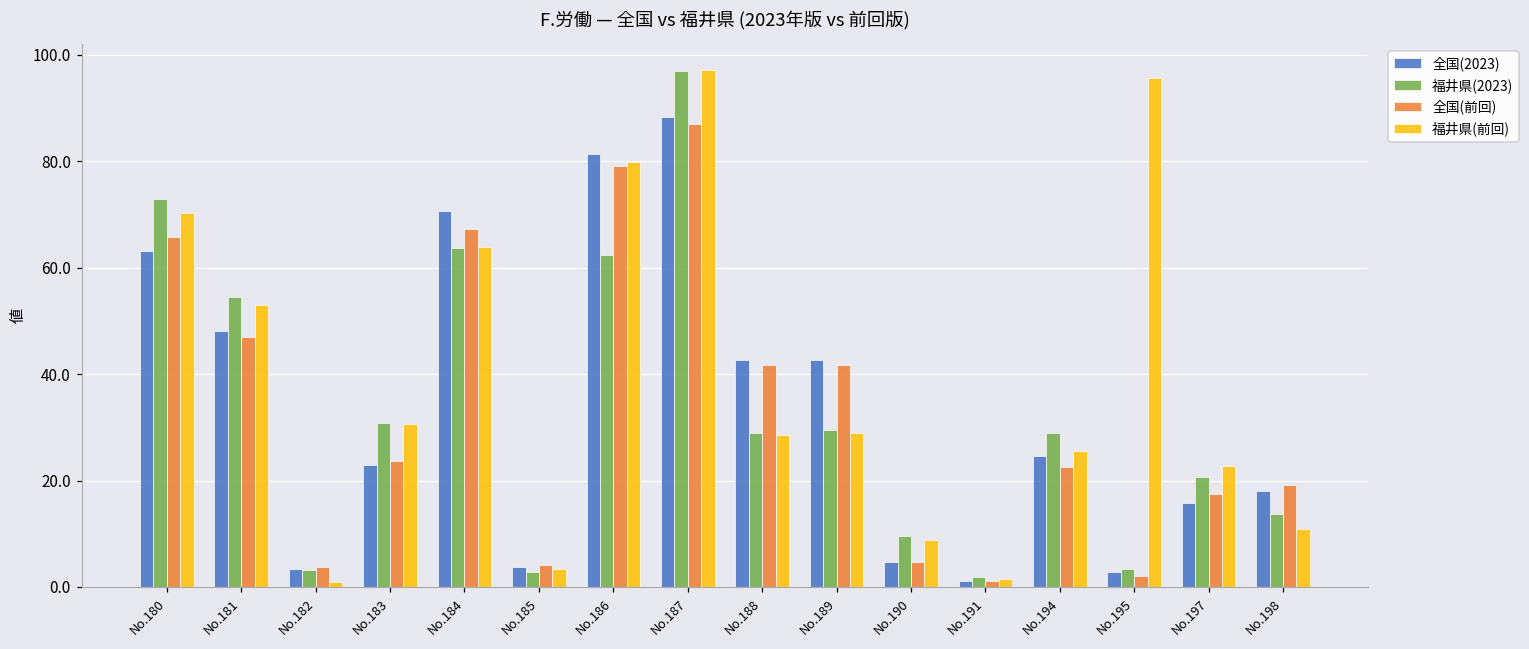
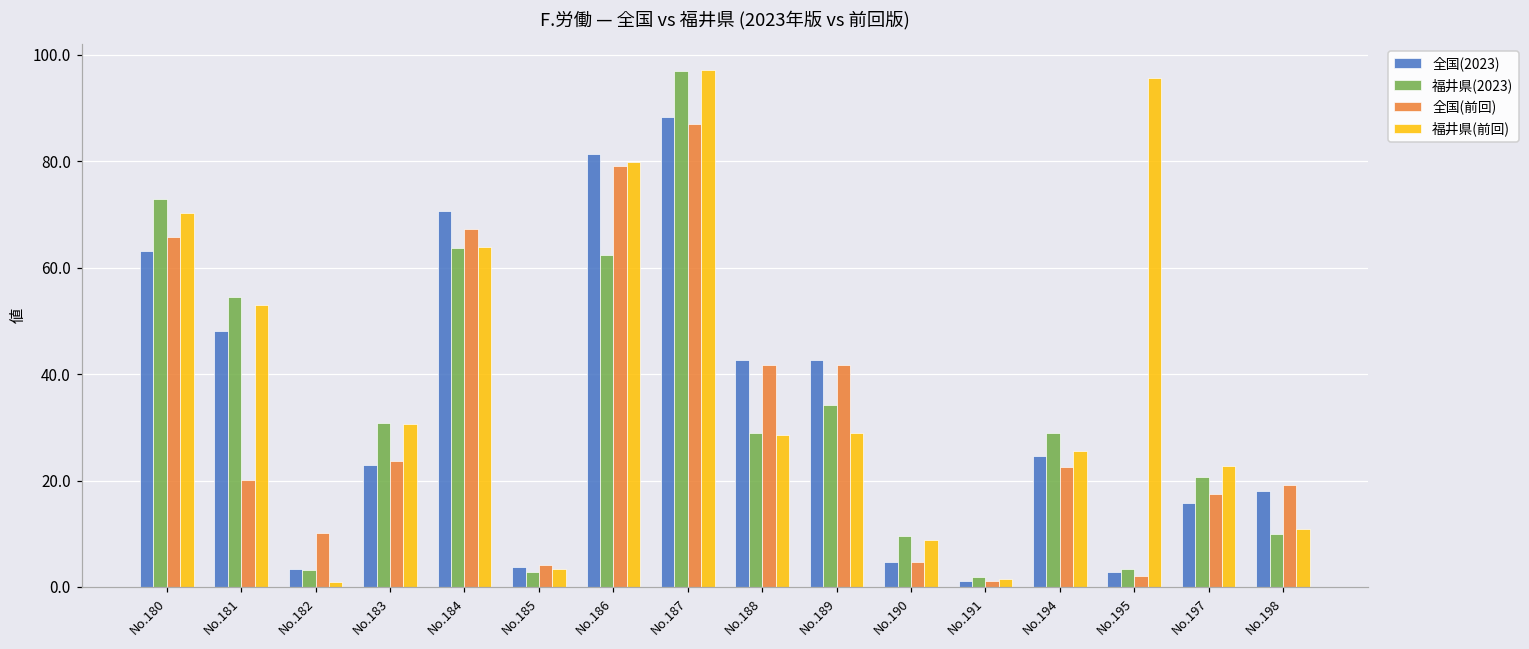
全国(前回), No.181: 47 -> 20
全国(前回), No.182: 4 -> 10
福井県(2023), No.189: 30 -> 34
福井県(2023), No.198: 14 -> 10
